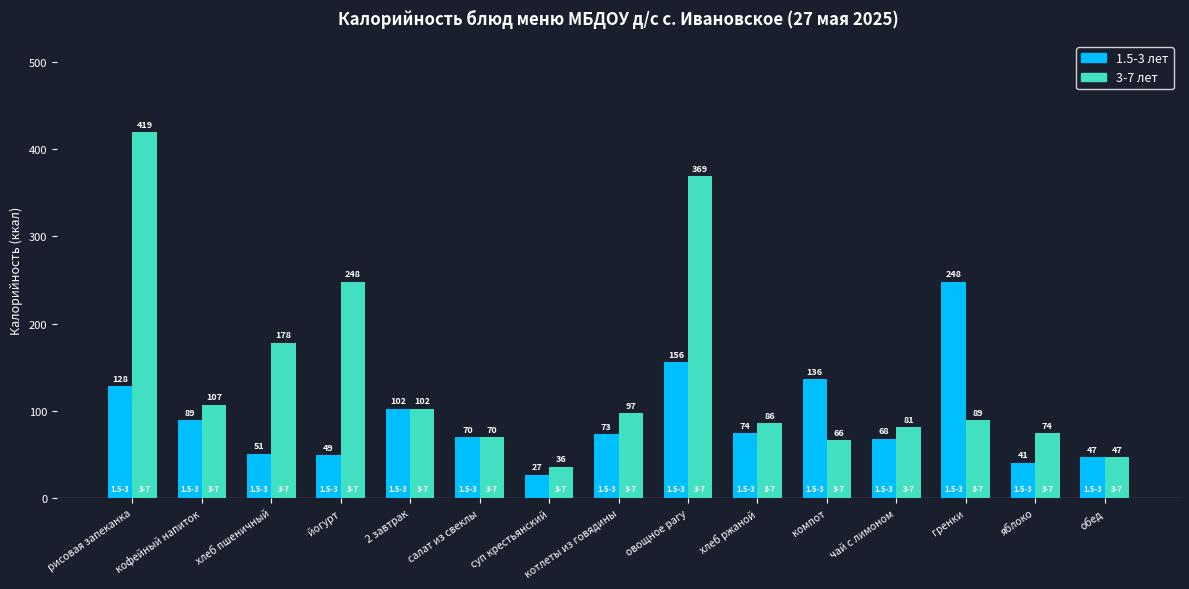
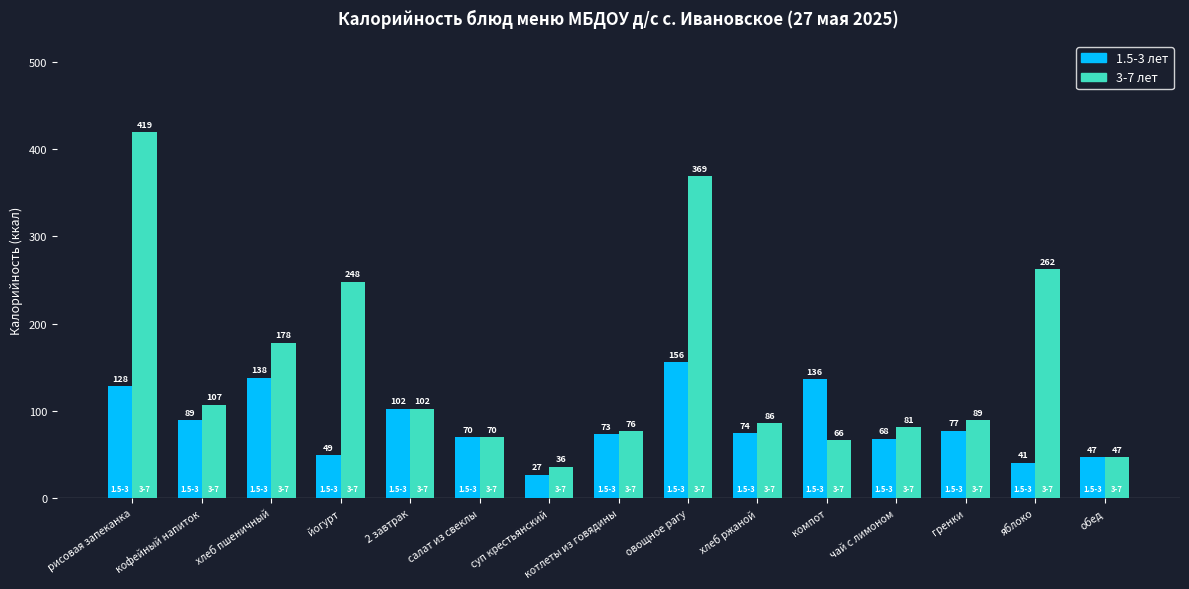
1.5-3 лет, хлеб пшеничный: 51 -> 138
3-7 лет, котлеты из говядины: 97 -> 76
1.5-3 лет, гренки: 248 -> 77
3-7 лет, яблоко: 74 -> 262
